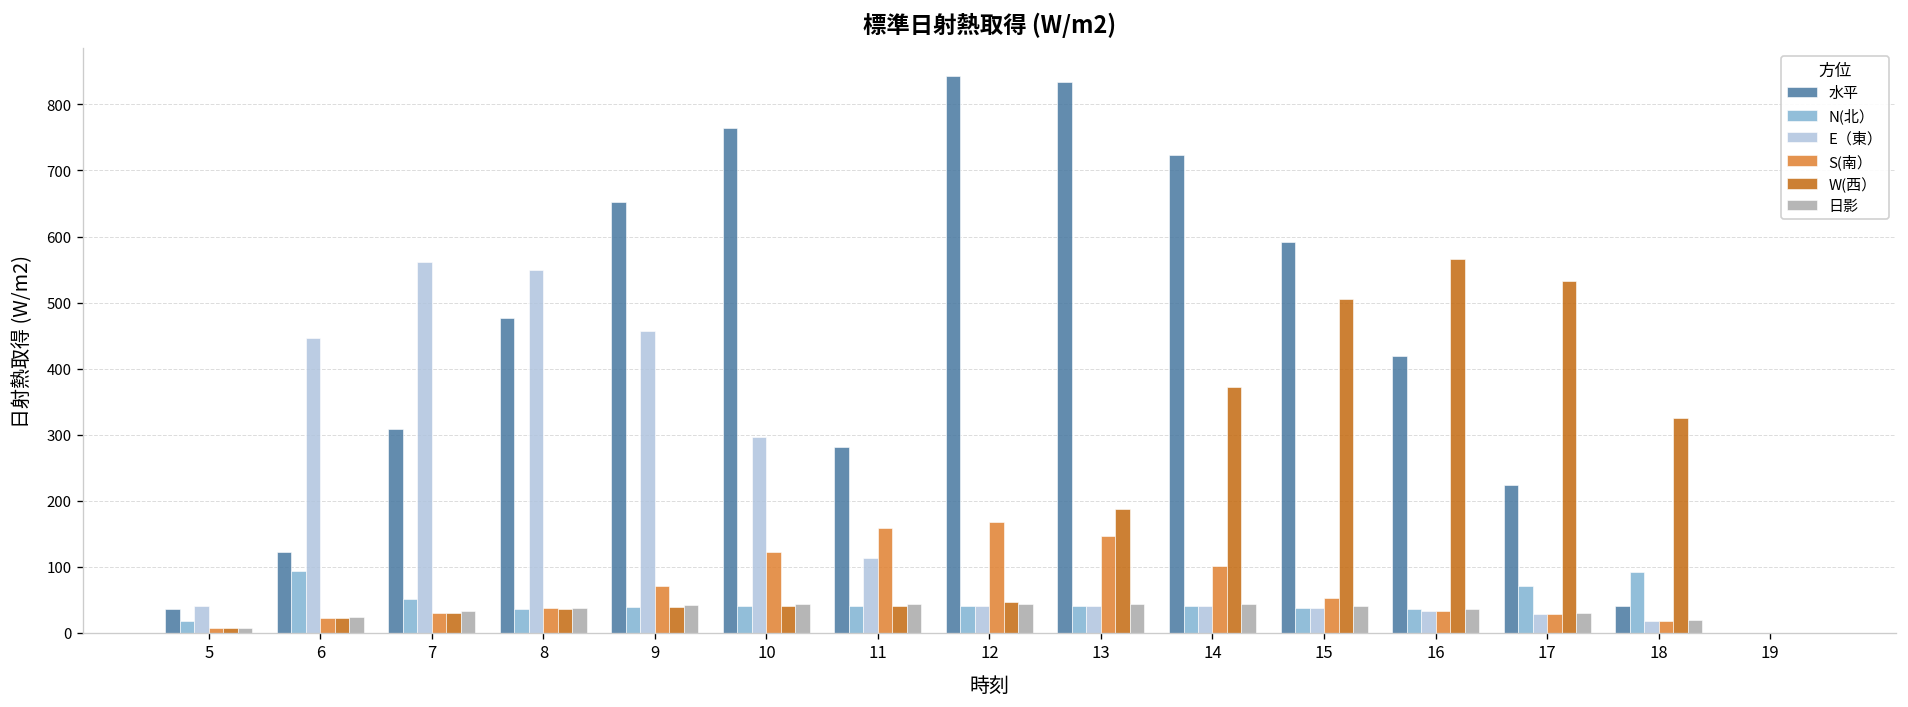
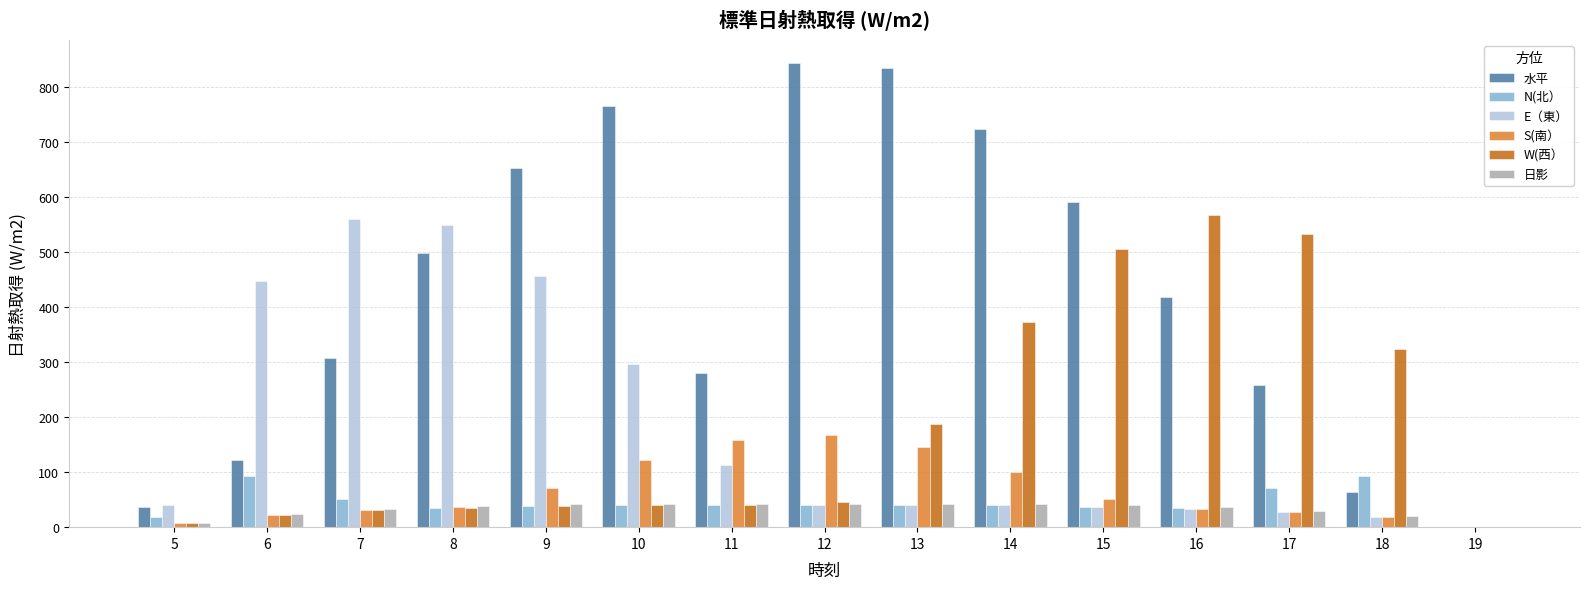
水平, 8: 480 -> 500
水平, 17: 220 -> 260
水平, 18: 40 -> 60
